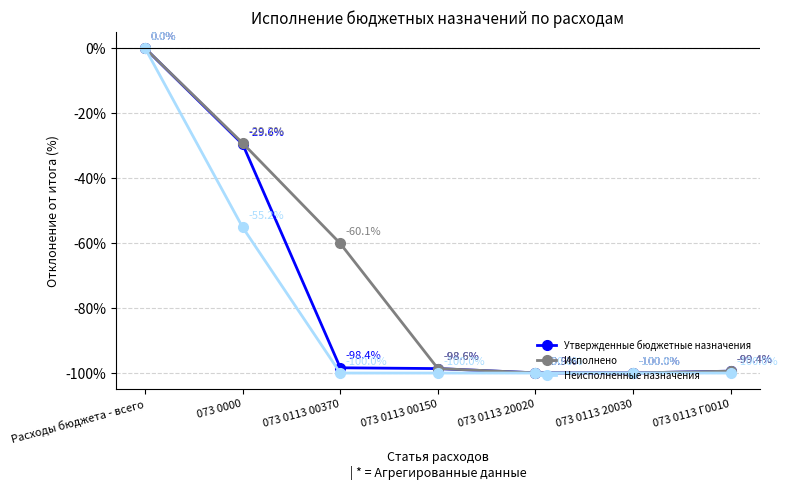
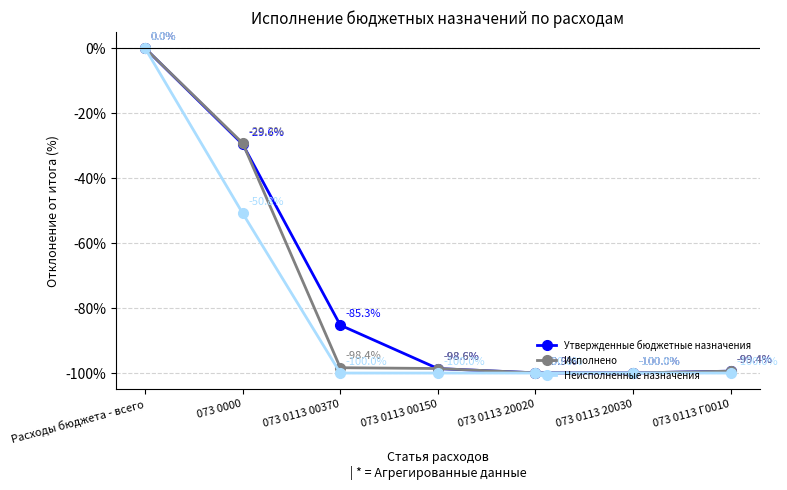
Неисполненные назначения, 073 0000: -55.2% -> -50.8%
Утвержденные бюджетные назначения, 073 0113 00370: -98.4% -> -85.3%
Исполнено, 073 0113 00370: -60.1% -> -98.4%
